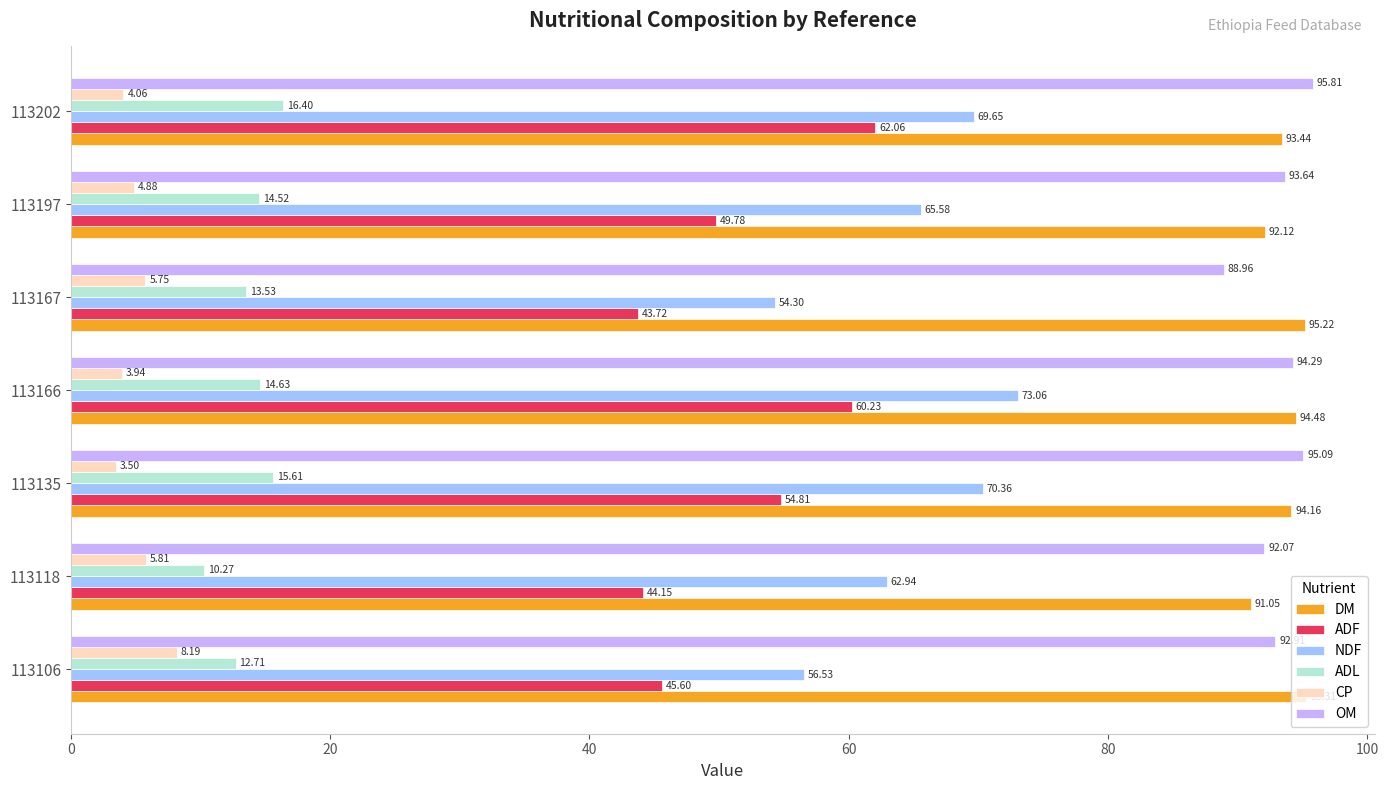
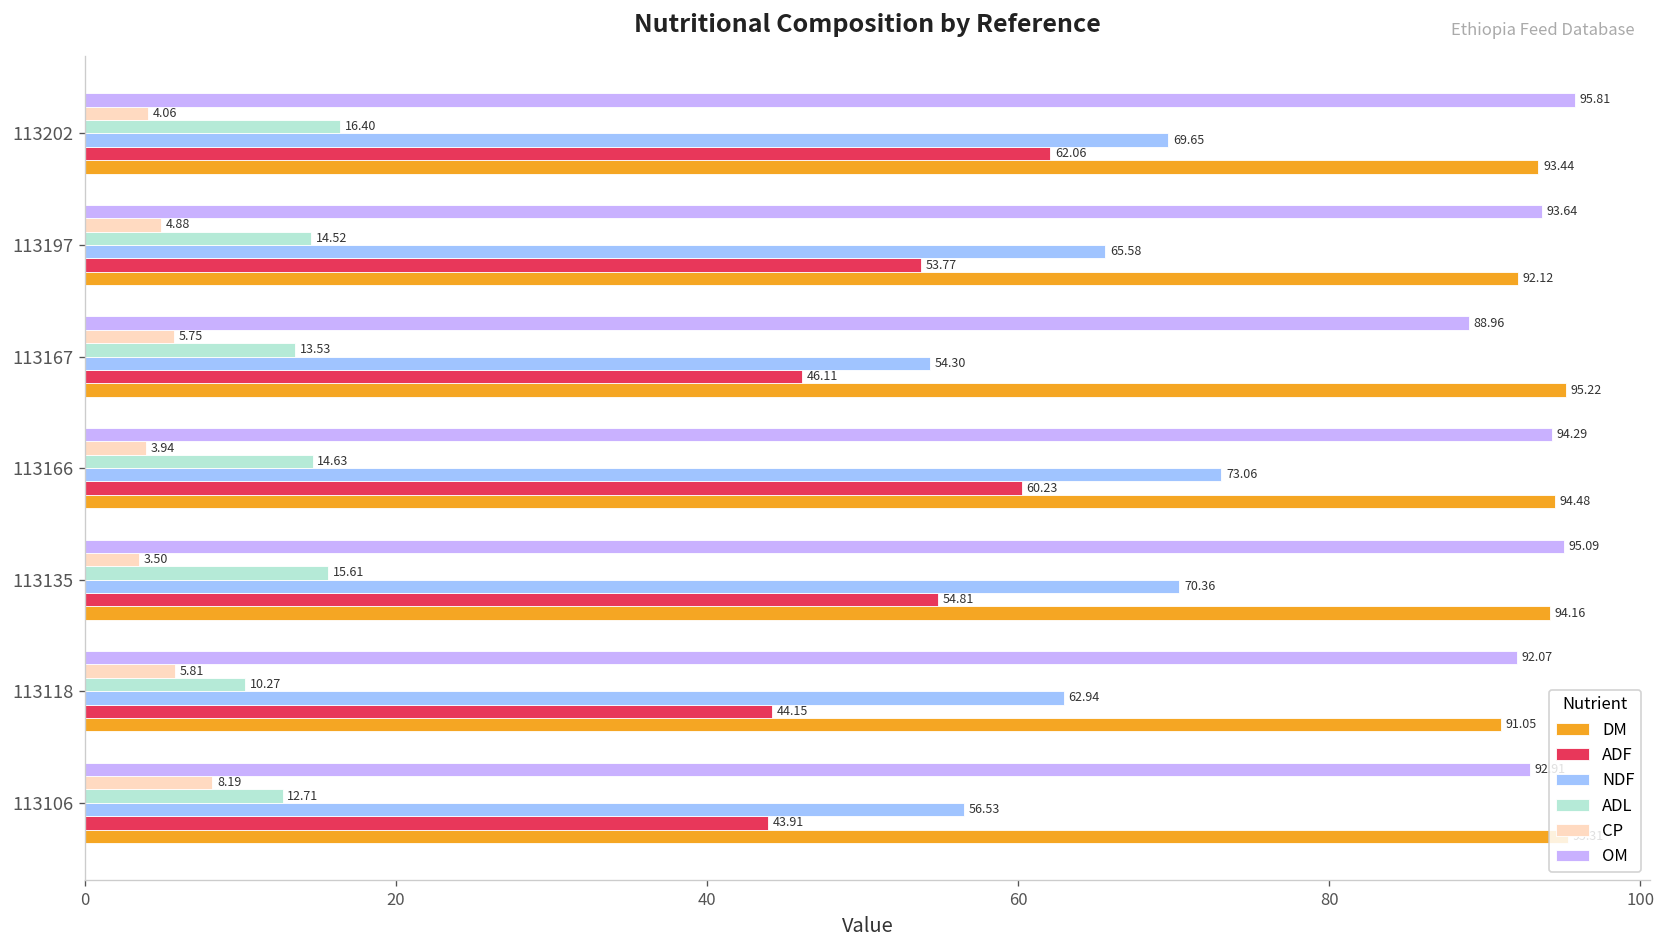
ADF, 113197: 49.78 -> 53.77
ADF, 113167: 43.72 -> 46.11
ADF, 113106: 45.60 -> 43.91
